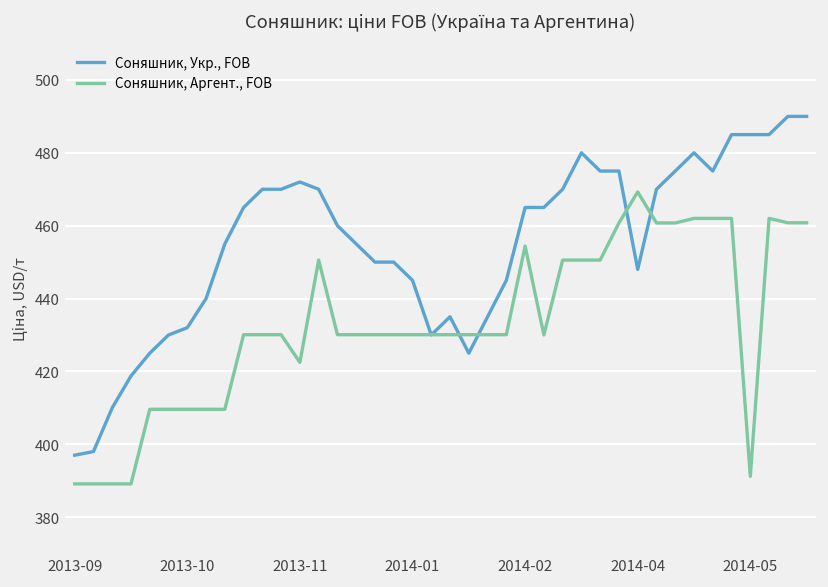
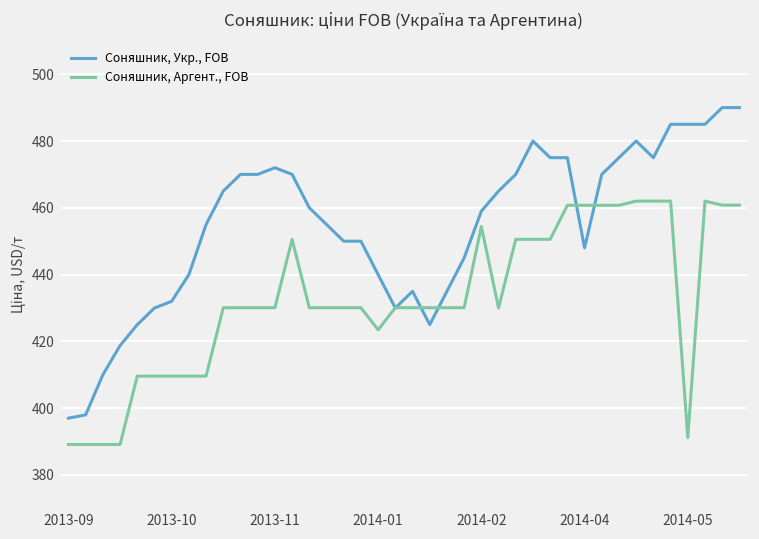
Соняшник, Аргент., FOB, 2013-11: 422 -> 430
Соняшник, Укр., FOB, 2014-01: 445 -> 440
Соняшник, Аргент., FOB, 2014-01: 430 -> 423
Соняшник, Укр., FOB, 2014-02: 465 -> 459
Соняшник, Аргент., FOB, 2014-04: 469 -> 461
